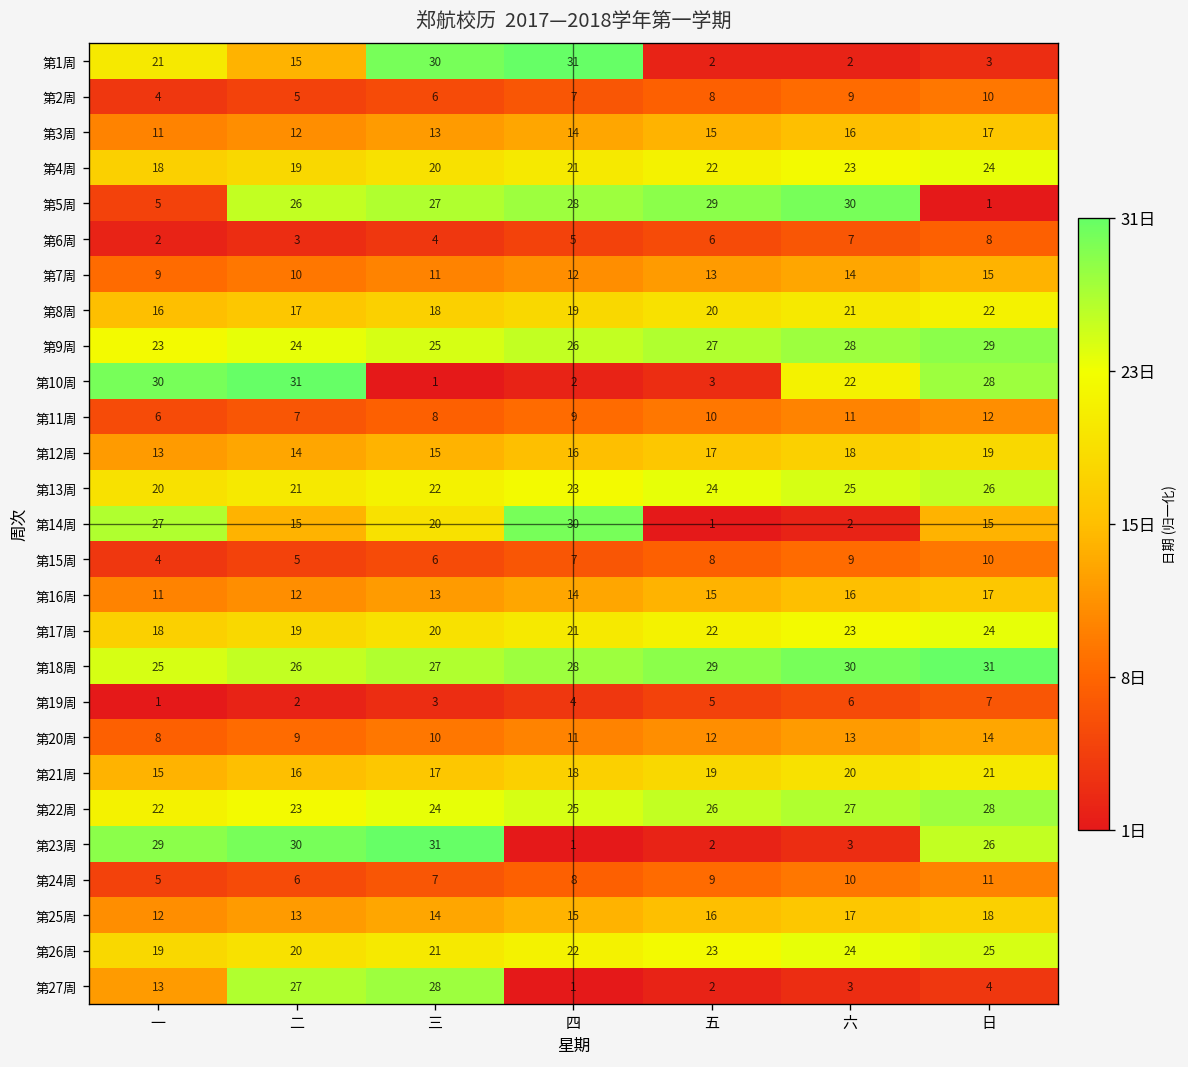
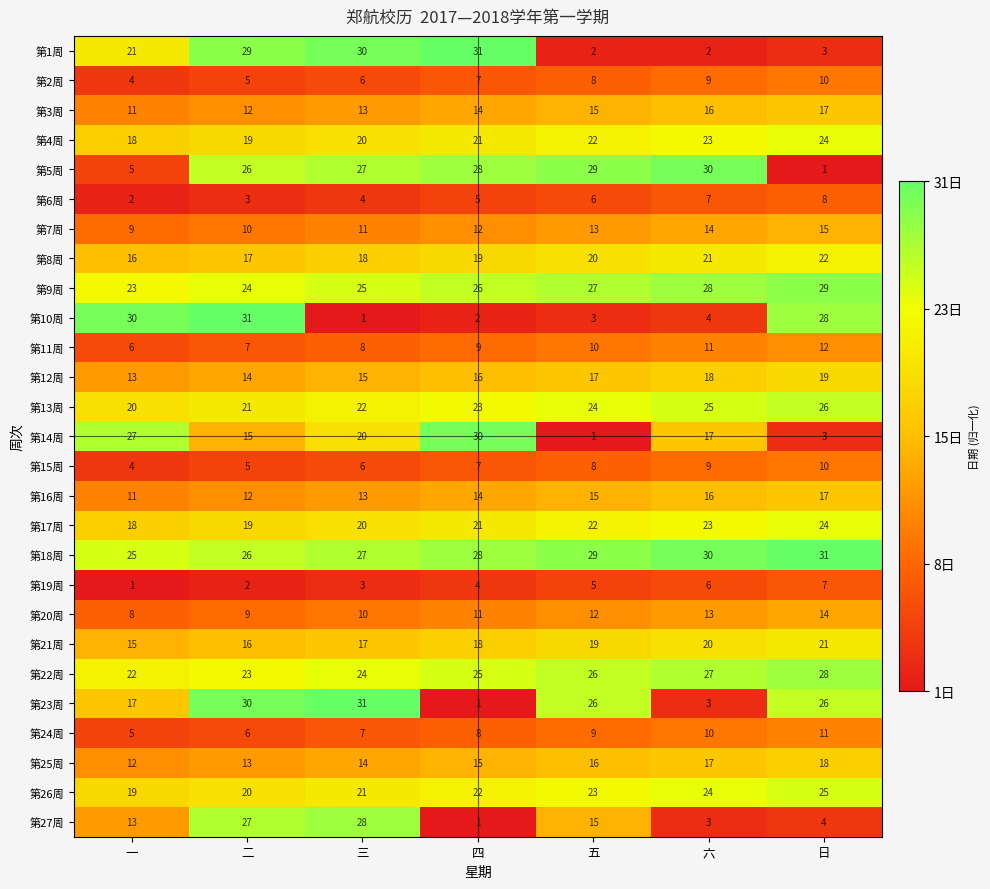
第1周, 二: 15 -> 29
第10周, 六: 22 -> 4
第14周, 六: 2 -> 17
第14周, 日: 15 -> 3
第23周, 一: 29 -> 17
第23周, 五: 2 -> 26
第27周, 五: 2 -> 15
